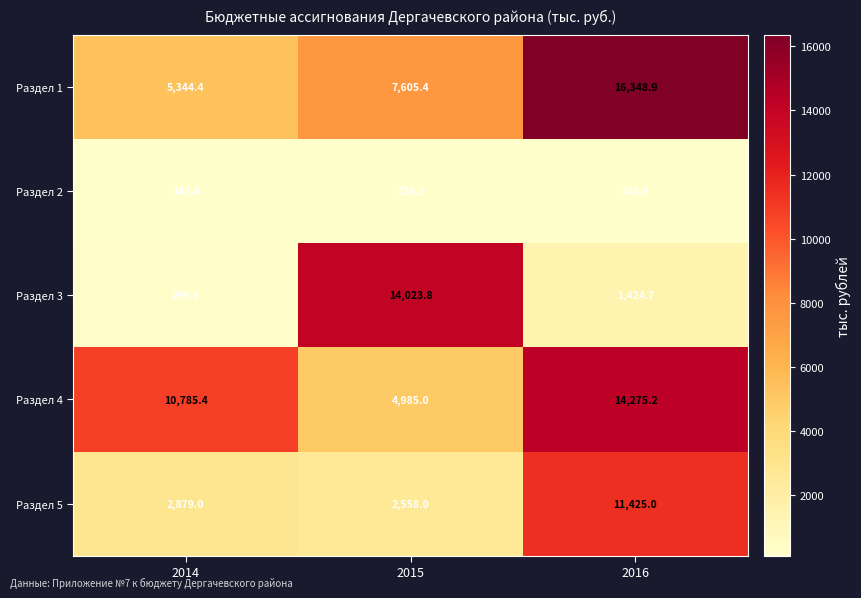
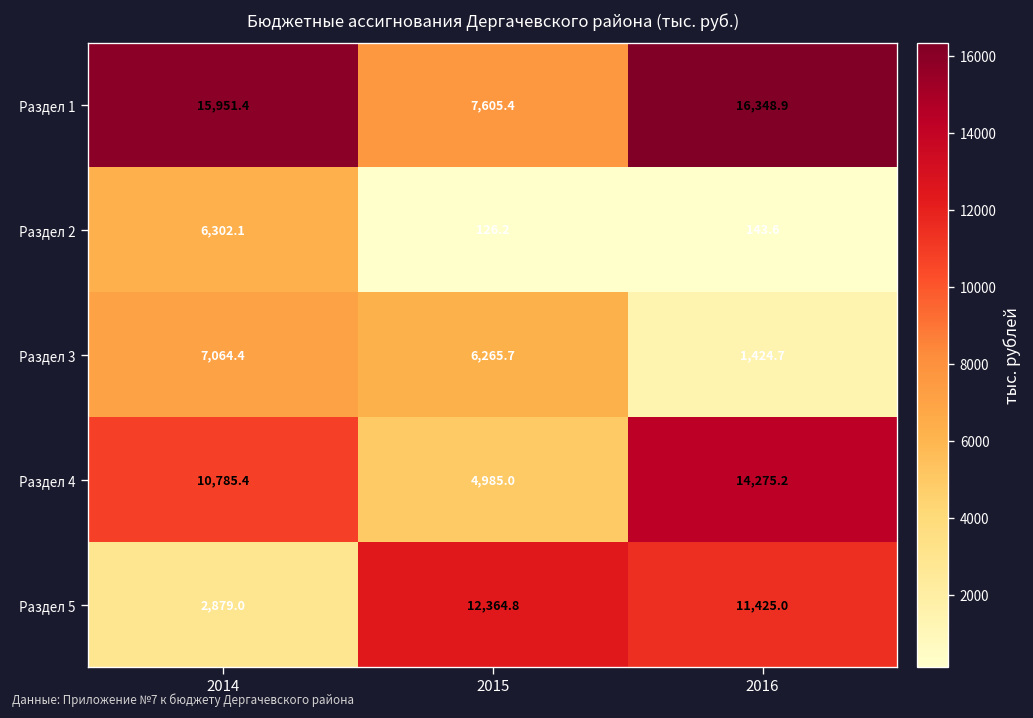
Раздел 1, 2014: 5,344.4 -> 15,951.4
Раздел 2, 2014: 142.4 -> 6,302.1
Раздел 3, 2014: 299.3 -> 7,064.4
Раздел 3, 2015: 14,023.8 -> 6,265.7
Раздел 5, 2015: 2,558.0 -> 12,364.8
